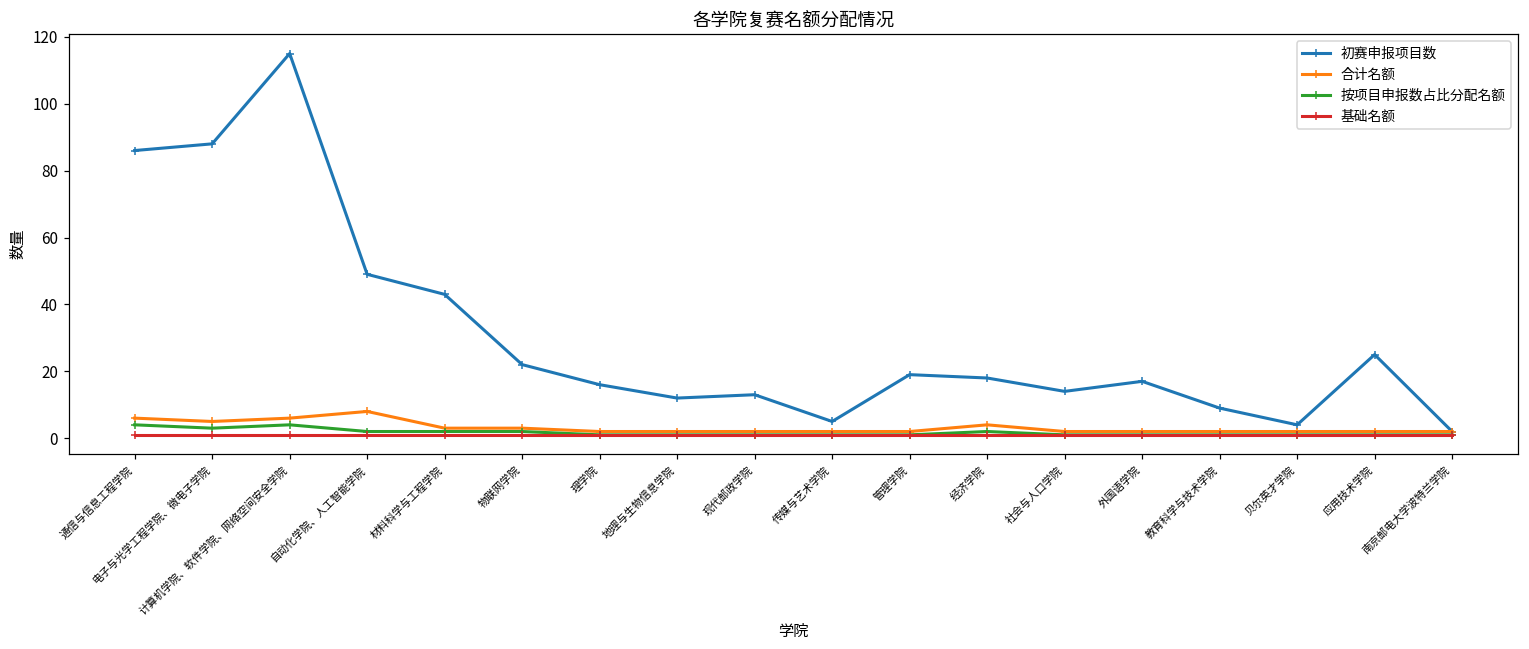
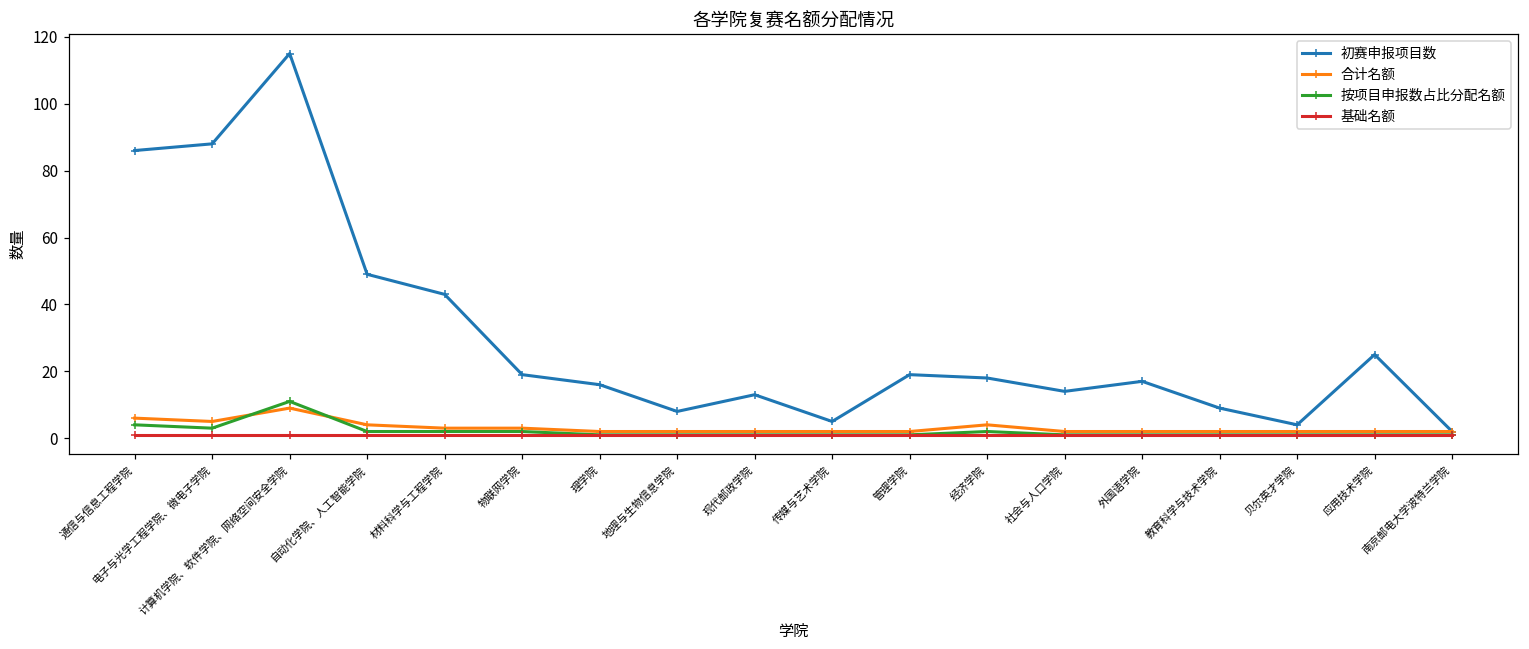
合计名额, 计算机学院、软件学院、网络空间安全学院: 6 -> 9
按项目申报数占比分配名额, 计算机学院、软件学院、网络空间安全学院: 4 -> 11
合计名额, 自动化学院、人工智能学院: 8 -> 4
初赛申报项目数, 物联网学院: 22 -> 19
初赛申报项目数, 地理与生物信息学院: 12 -> 8
